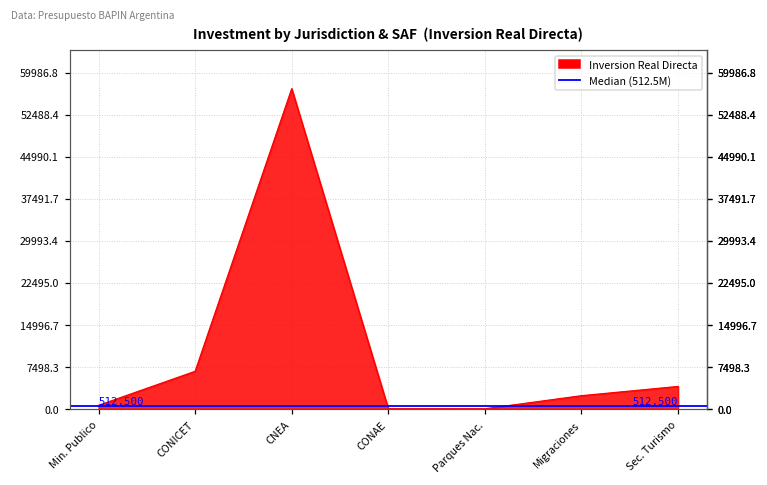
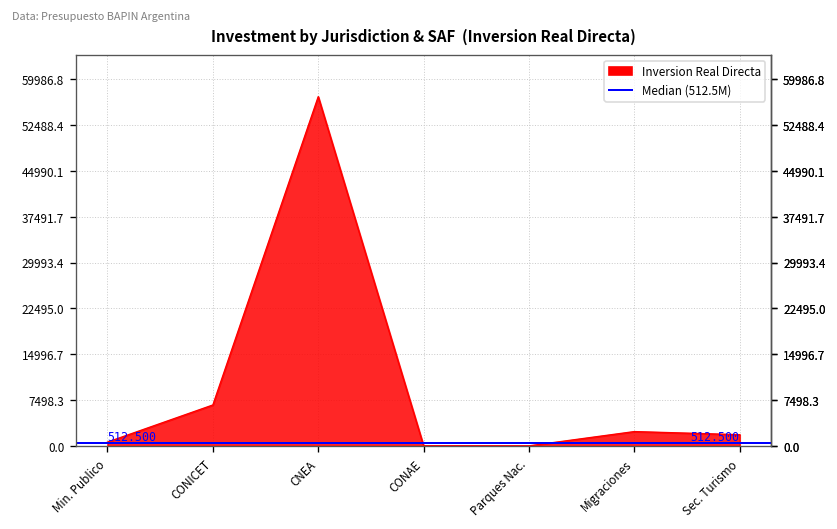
Sec. Turismo: 4000 -> 2000
